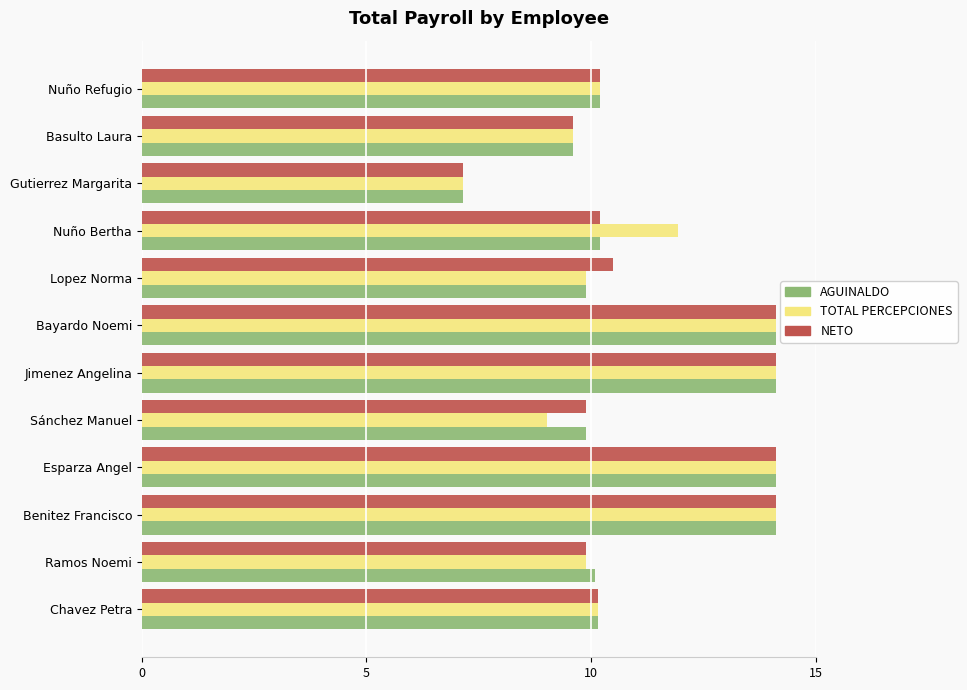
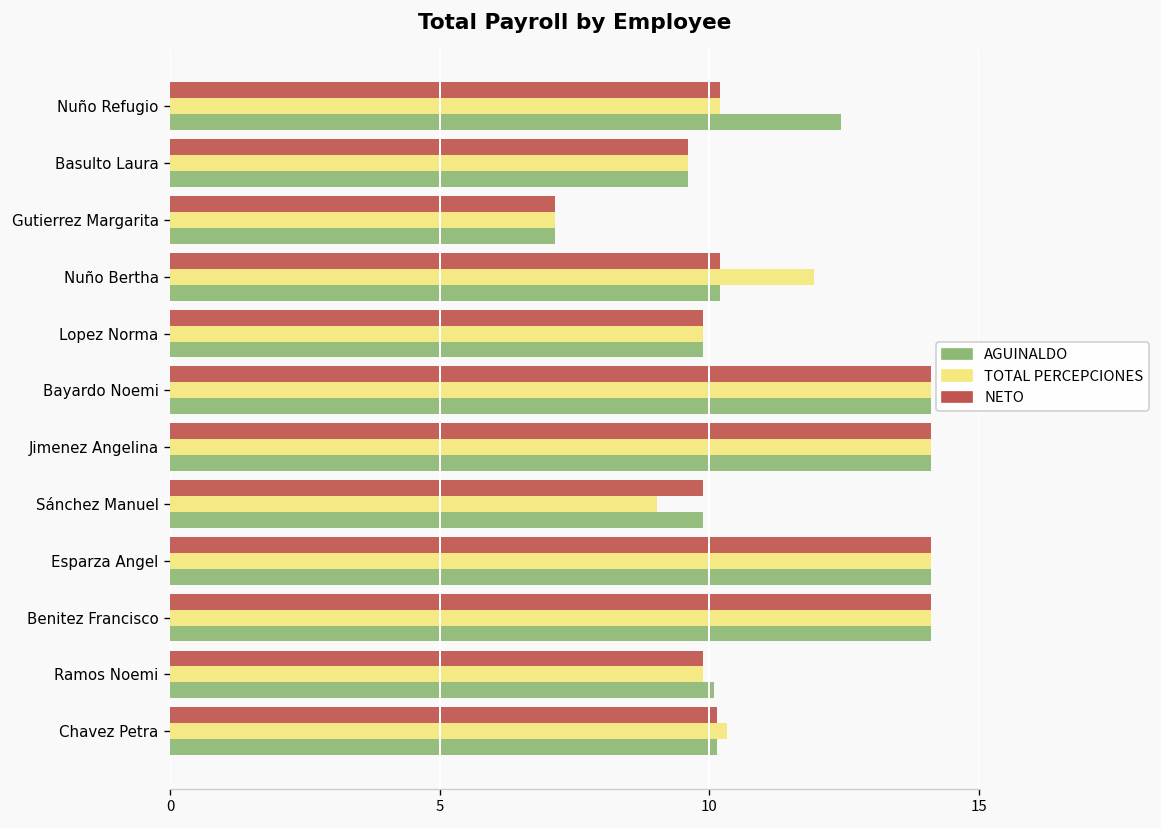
AGUINALDO, Nuño Refugio: 10.2 -> 12.4
NETO, Lopez Norma: 10.5 -> 9.9
TOTAL PERCEPCIONES, Chavez Petra: 10.1 -> 10.3
